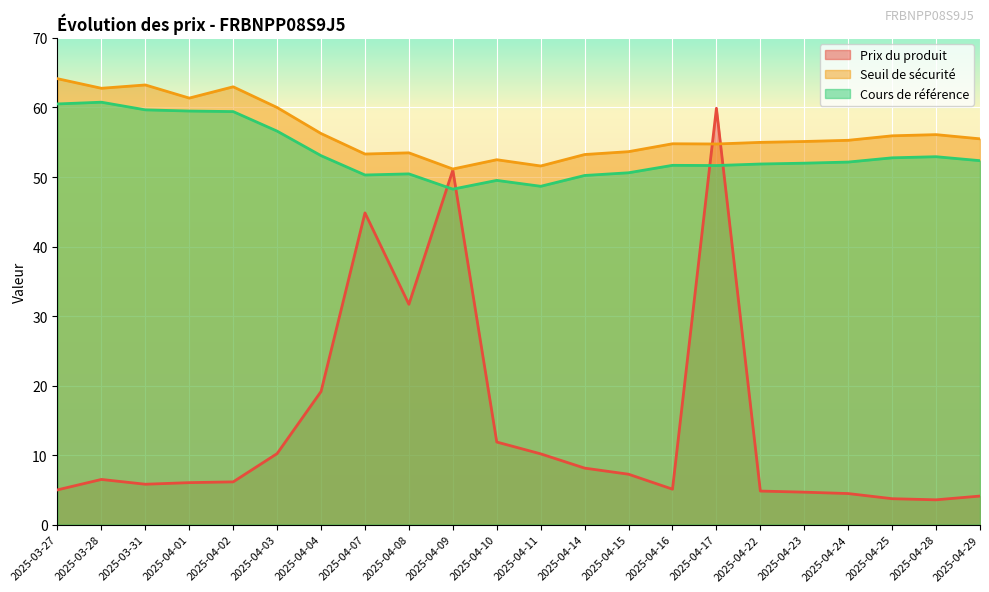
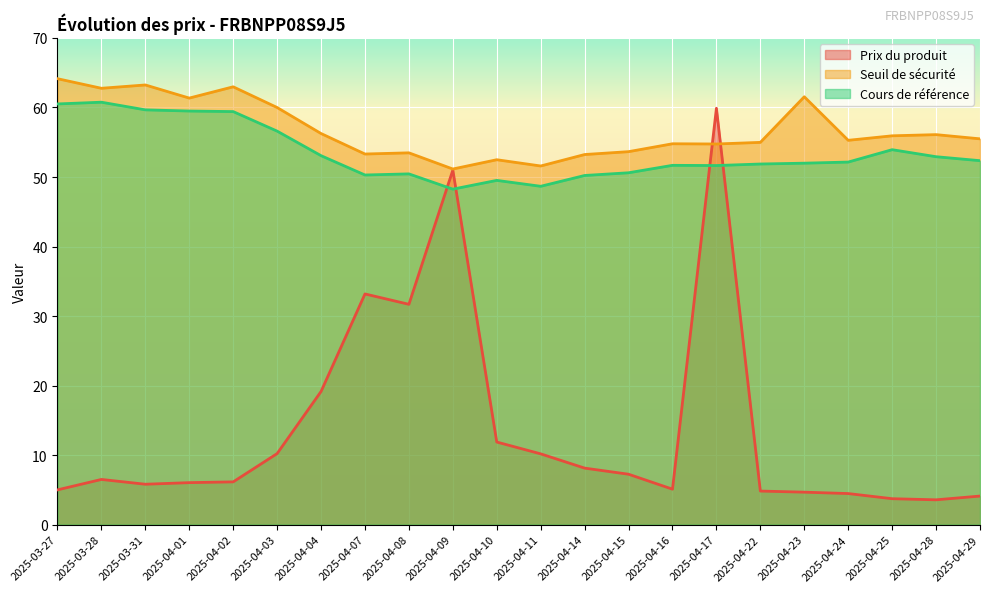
Prix du produit, 2025-04-07: 45 -> 33
Seuil de sécurité, 2025-04-23: 55 -> 62
Cours de référence, 2025-04-25: 53 -> 54
